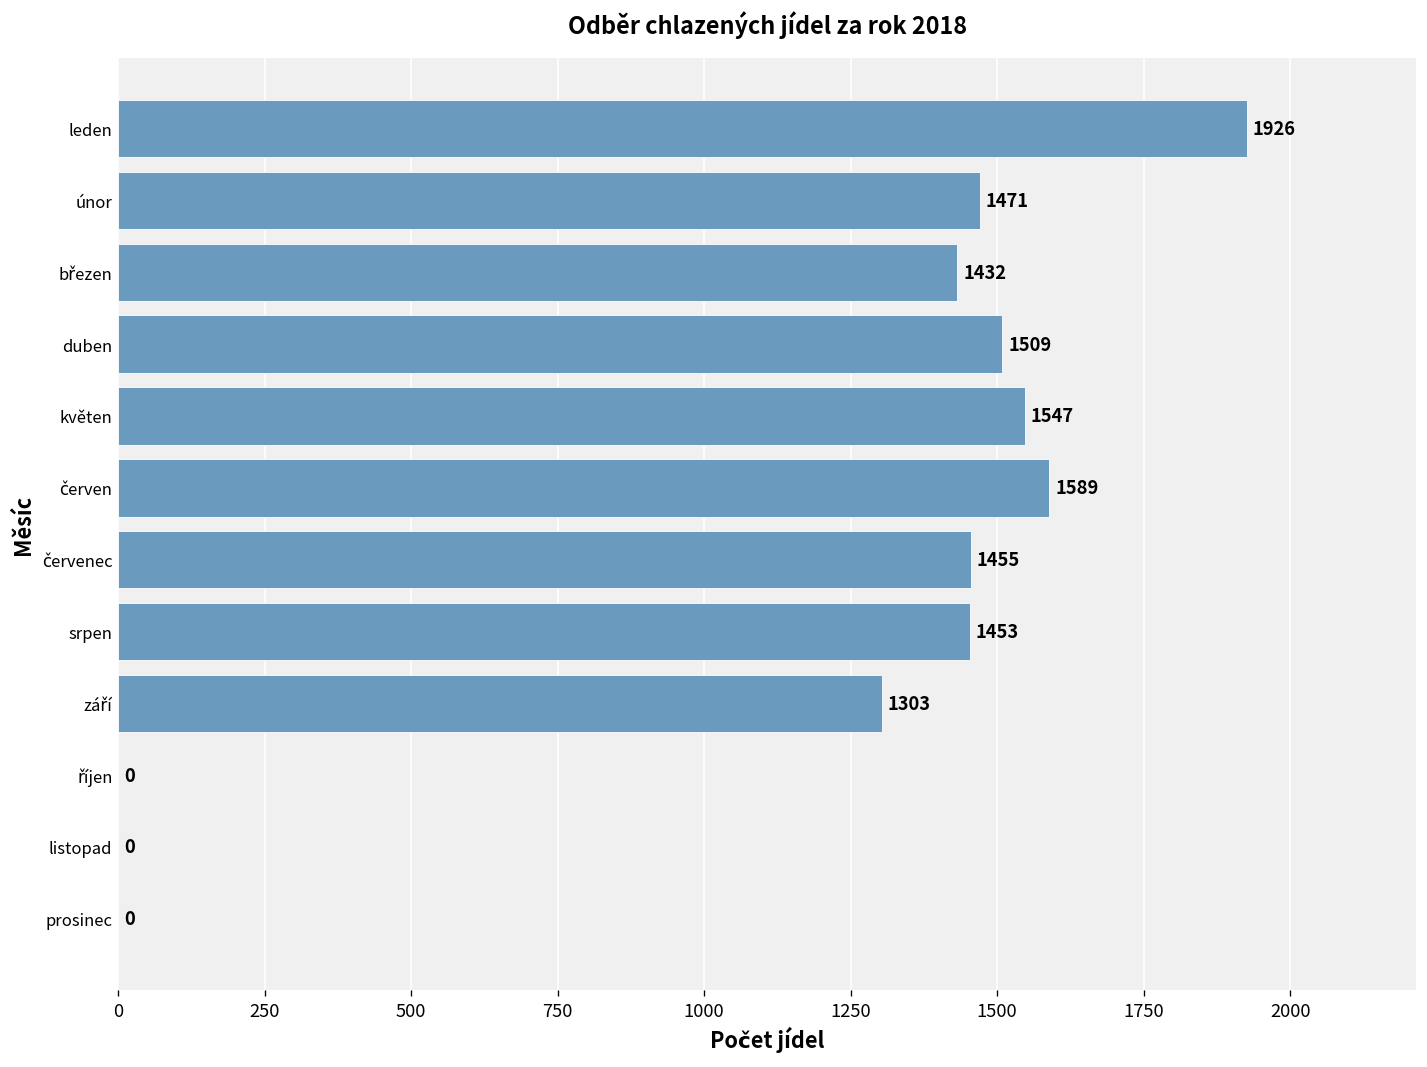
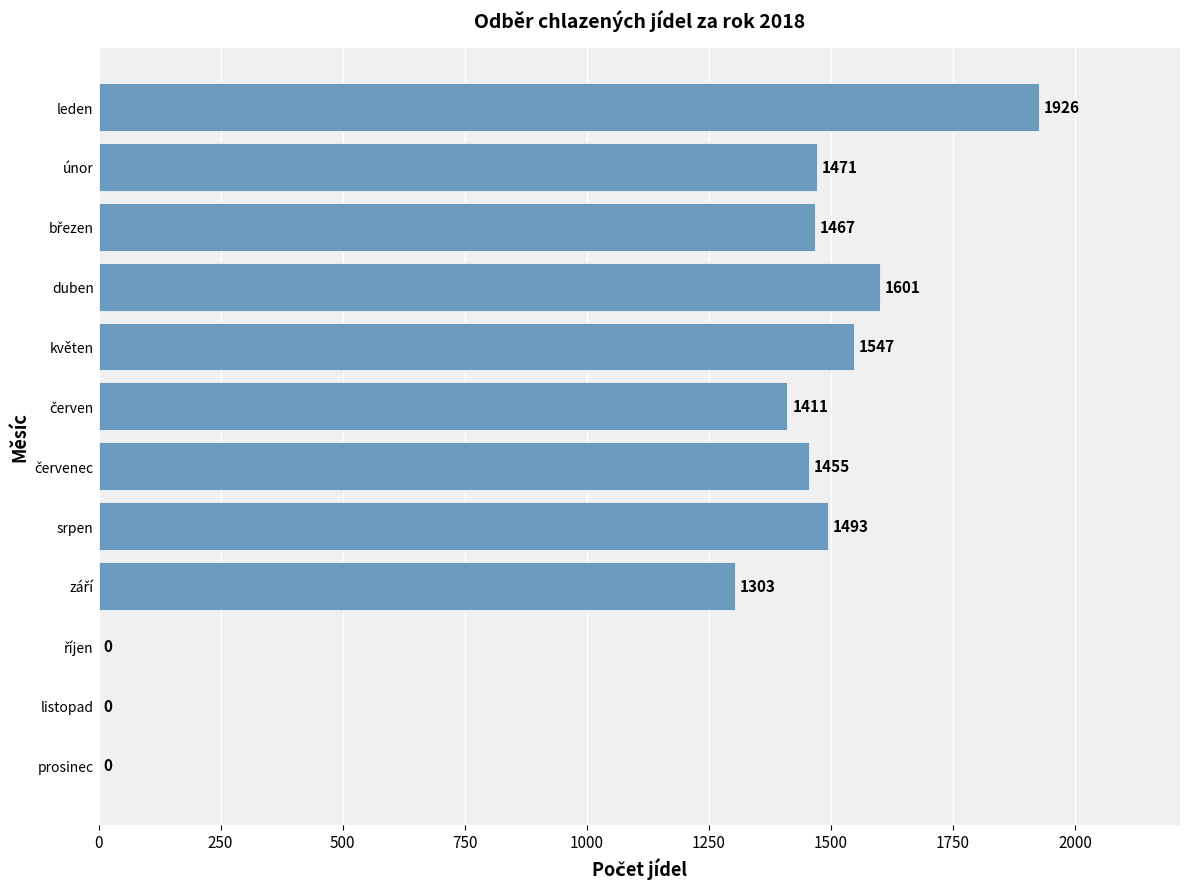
březen: 1432 -> 1467
duben: 1509 -> 1601
červen: 1589 -> 1411
srpen: 1453 -> 1493
